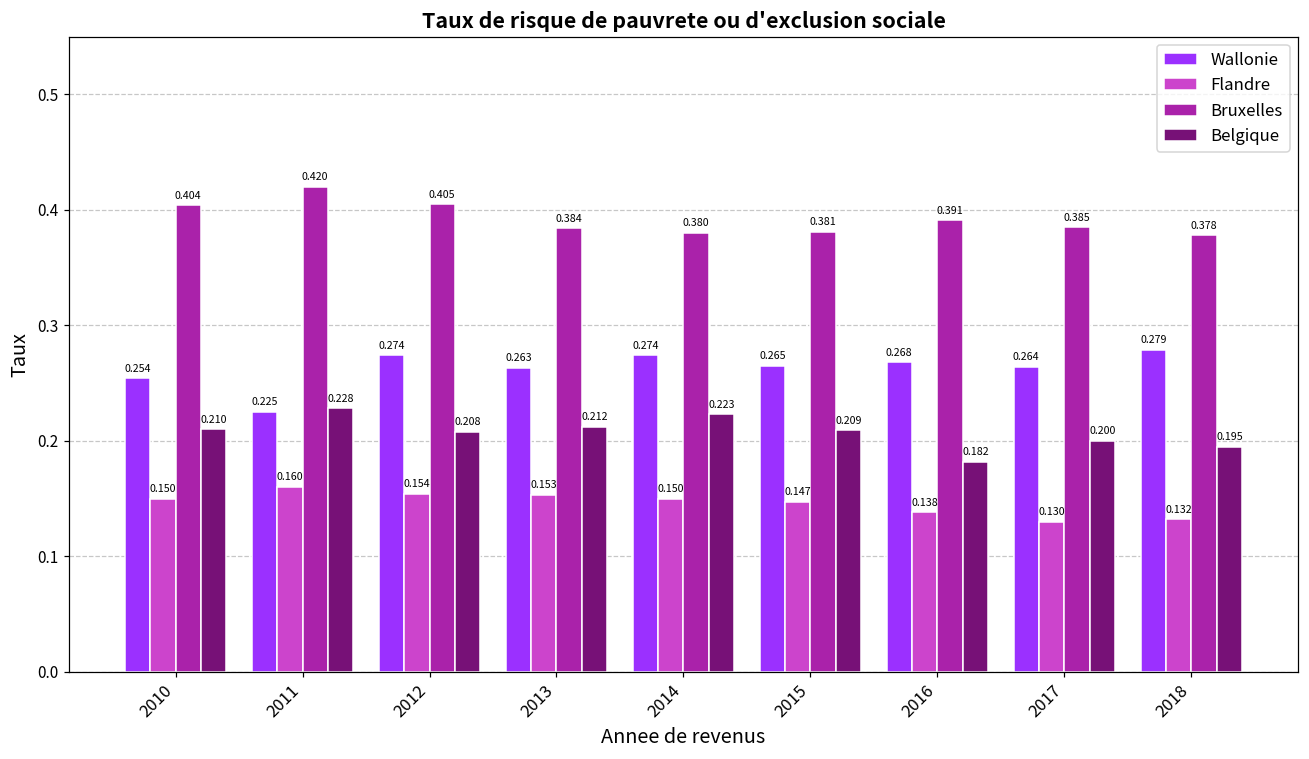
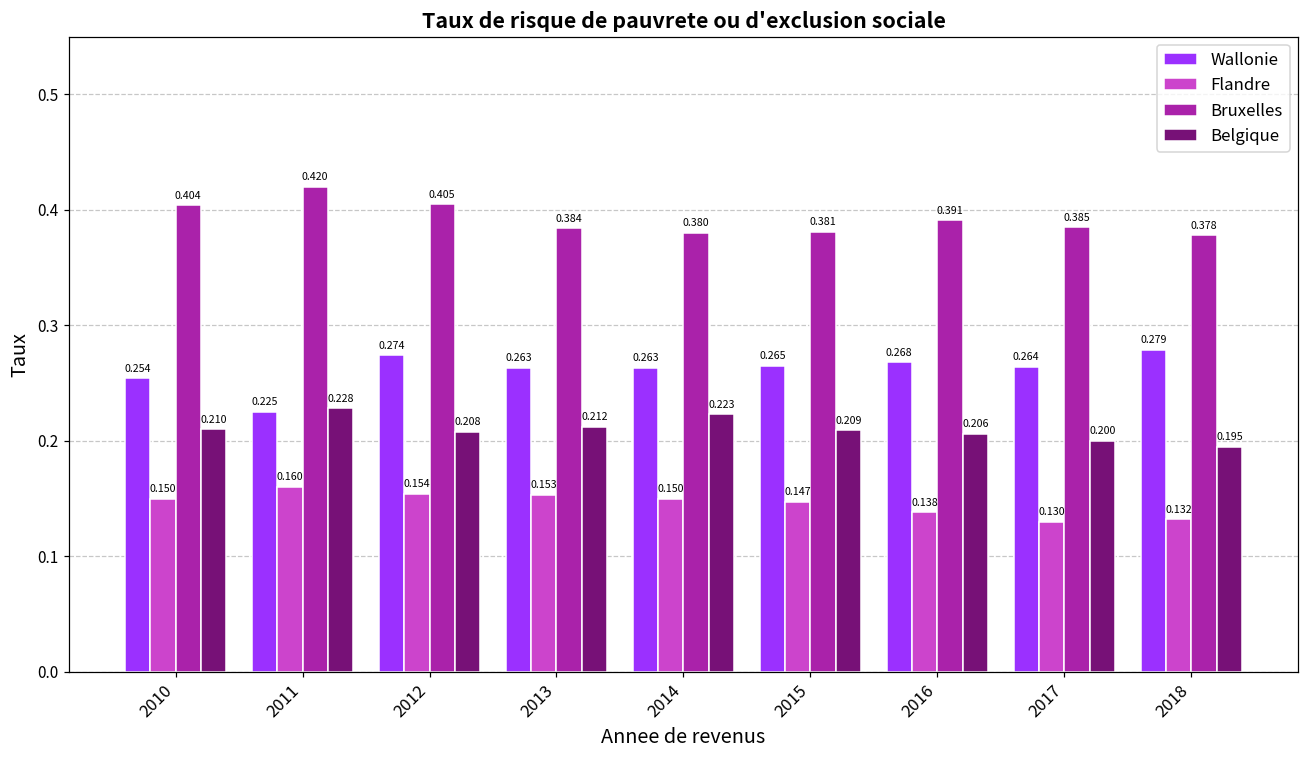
Wallonie, 2014: 0.274 -> 0.263
Belgique, 2016: 0.182 -> 0.206
